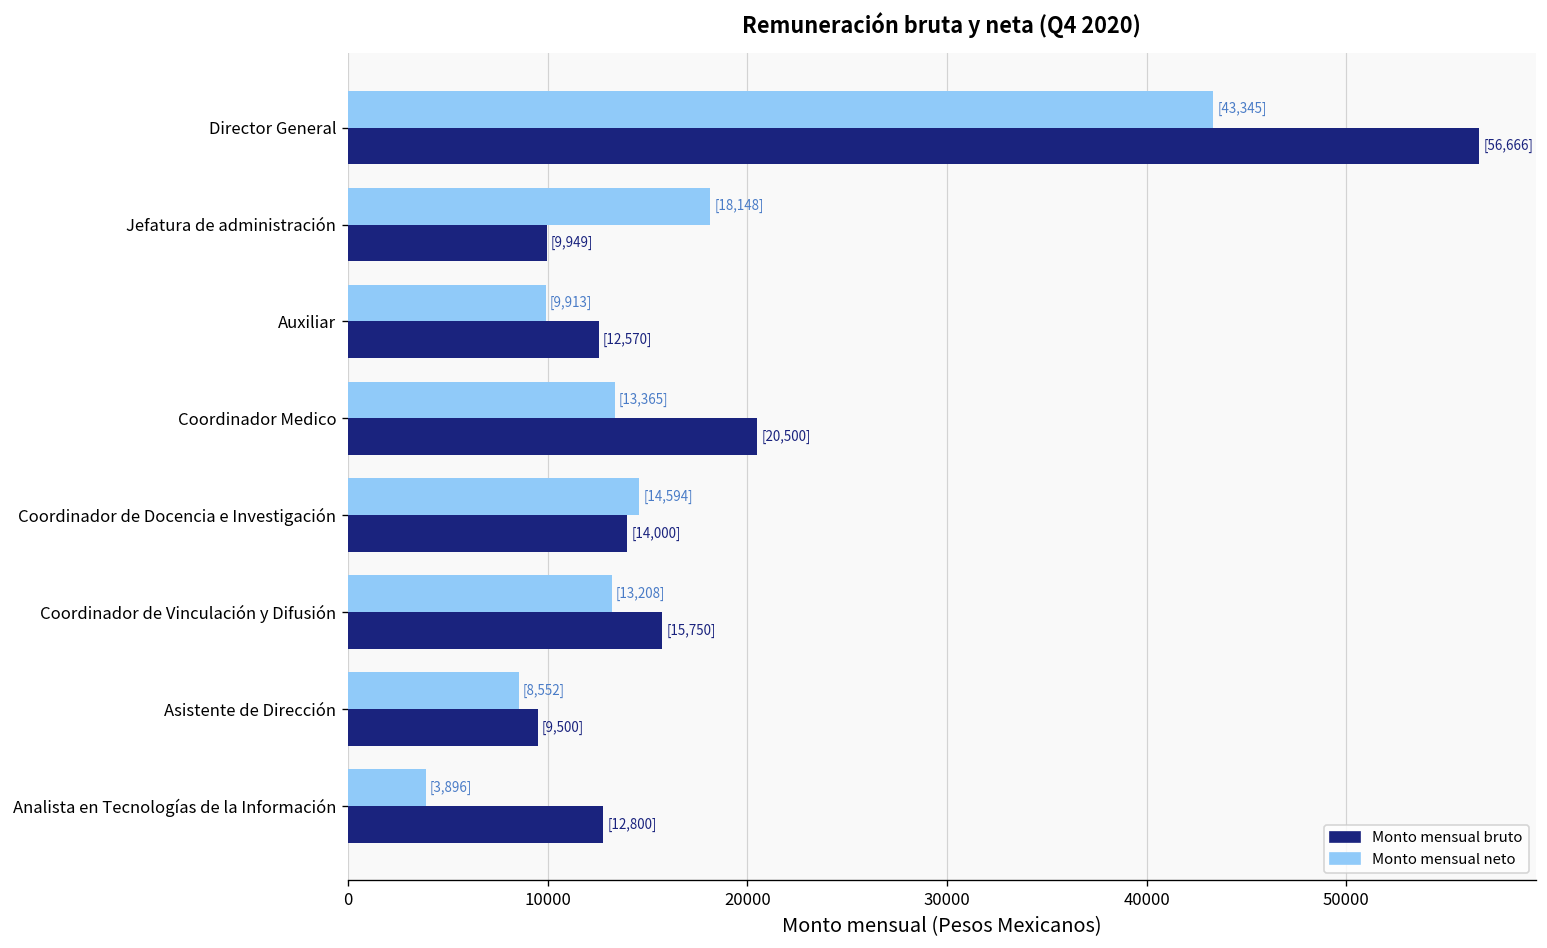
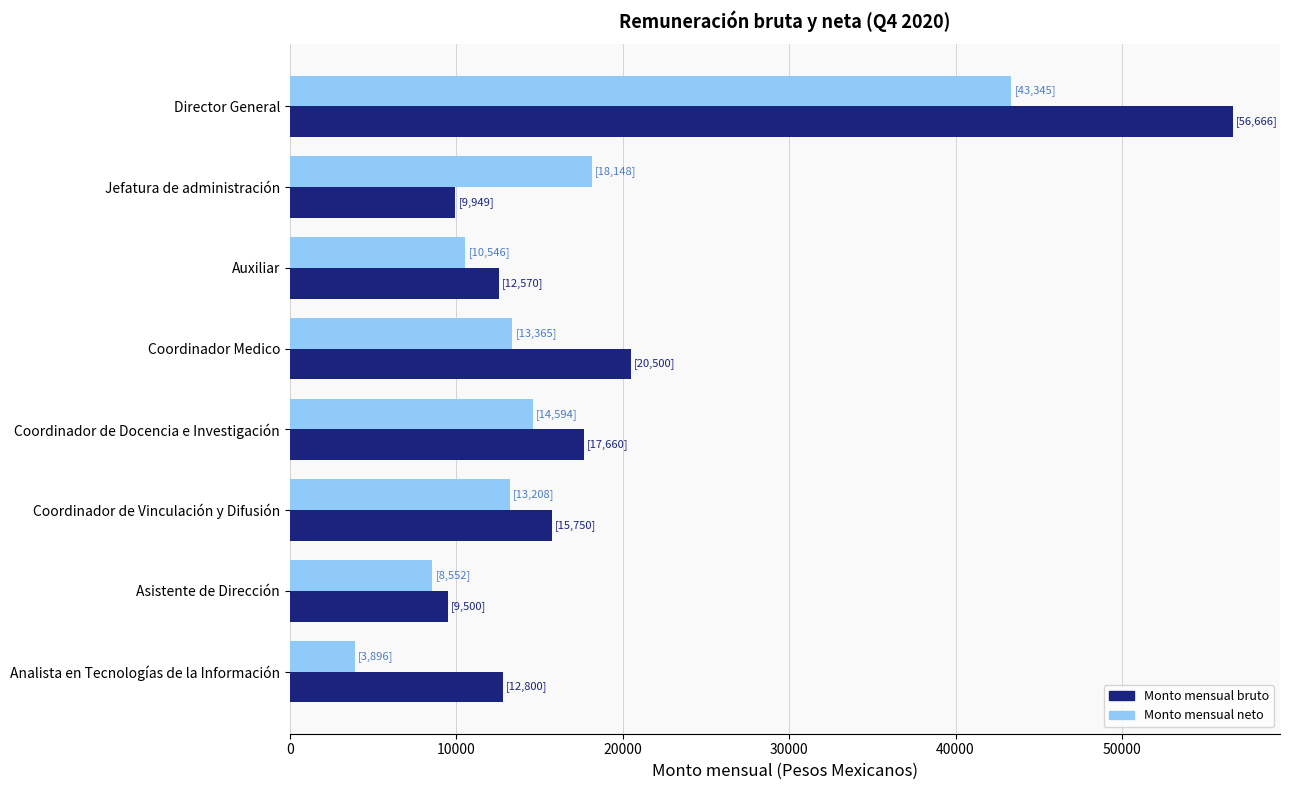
Monto mensual neto, Auxiliar: 9,913] -> 10,546]
Monto mensual bruto, Coordinador de Docencia e Investigación: 14,000] -> 17,660]
